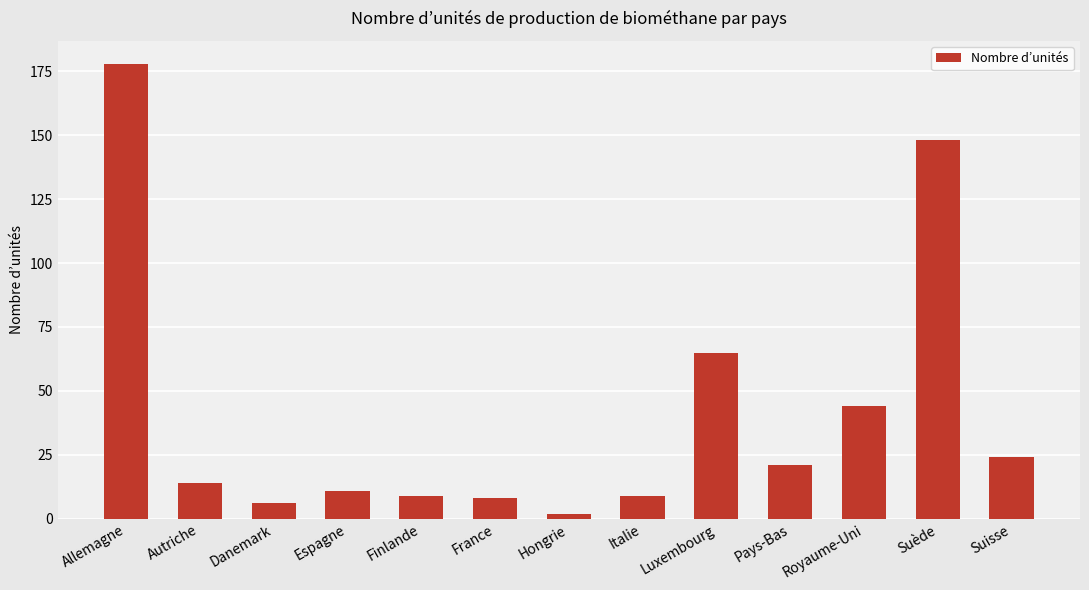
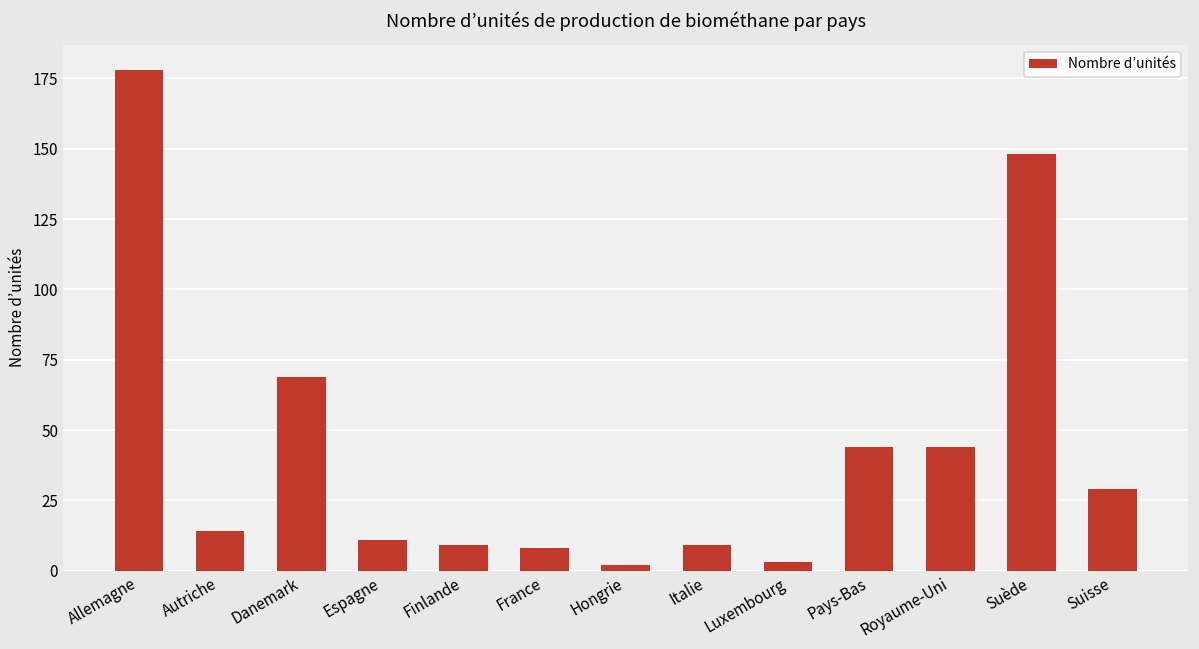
Danemark: 6 -> 69
Luxembourg: 65 -> 3
Pays-Bas: 21 -> 44
Suisse: 24 -> 29
